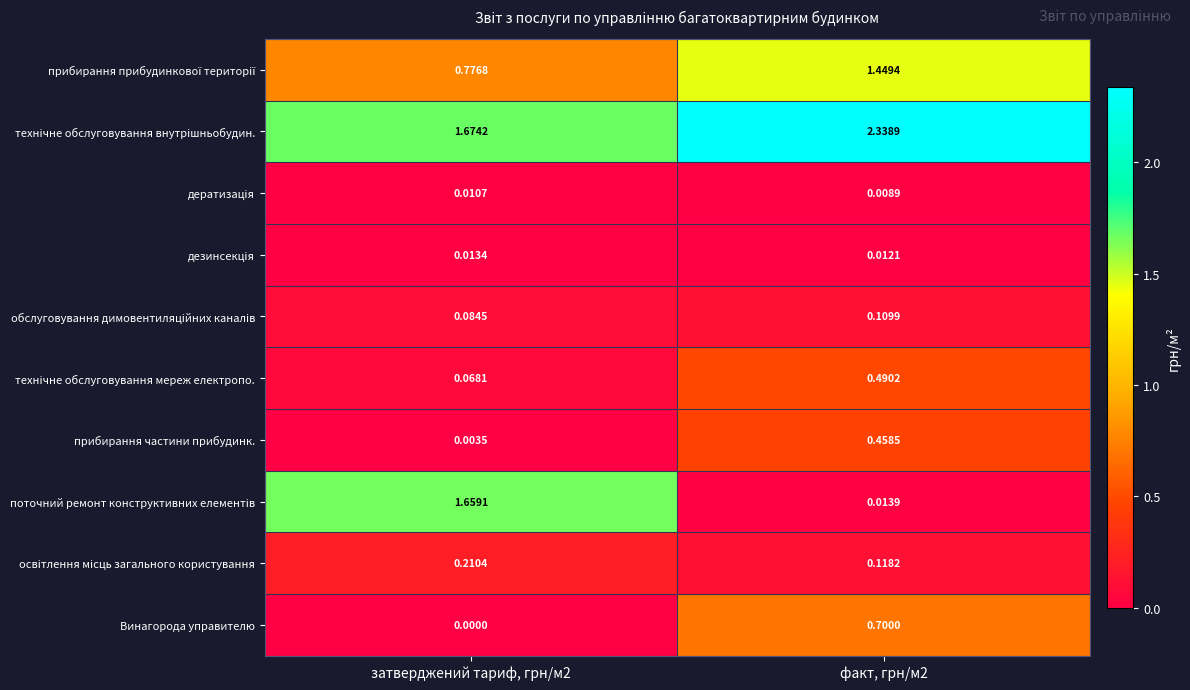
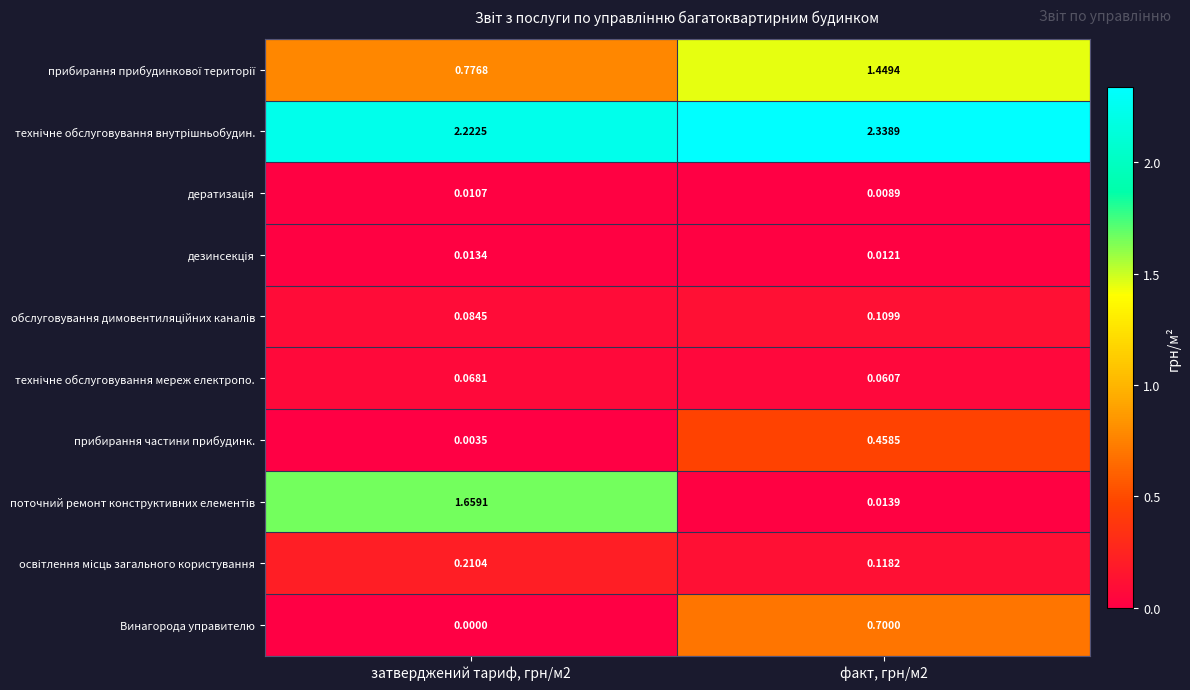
технічне обслуговування внутрішньобудин., затверджений тариф, грн/м2: 1.6742 -> 2.2225
технічне обслуговування мереж електропо., факт, грн/м2: 0.4902 -> 0.0607
